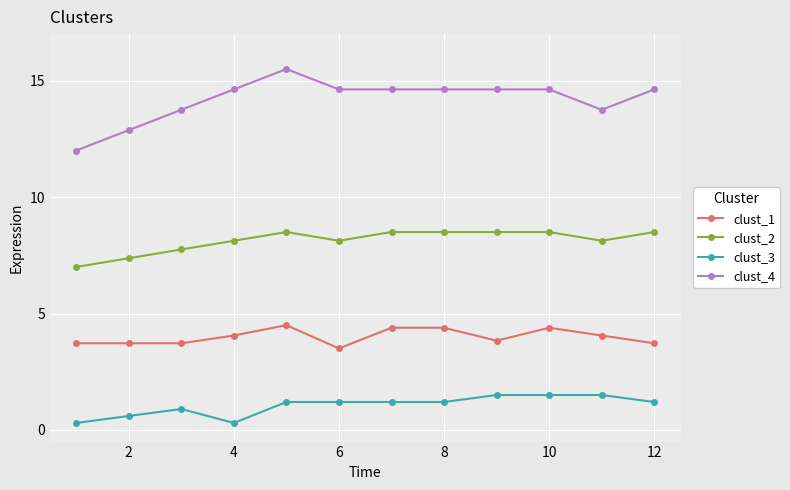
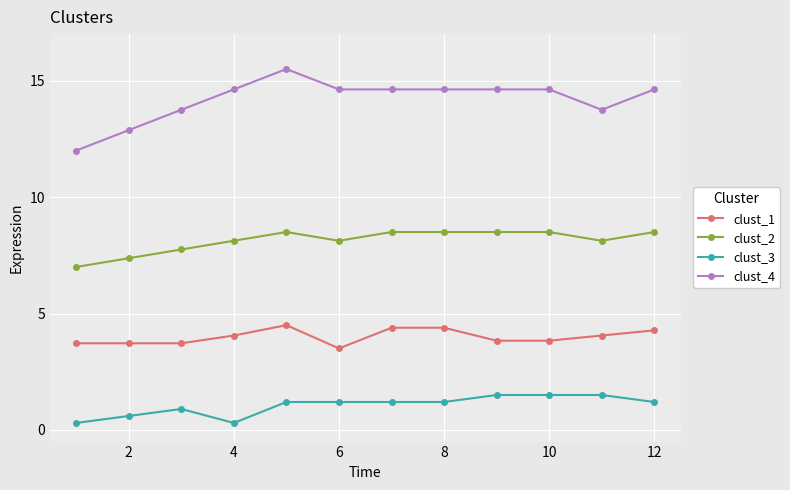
clust_1, 10: 4.4 -> 3.8
clust_1, 12: 3.7 -> 4.3
